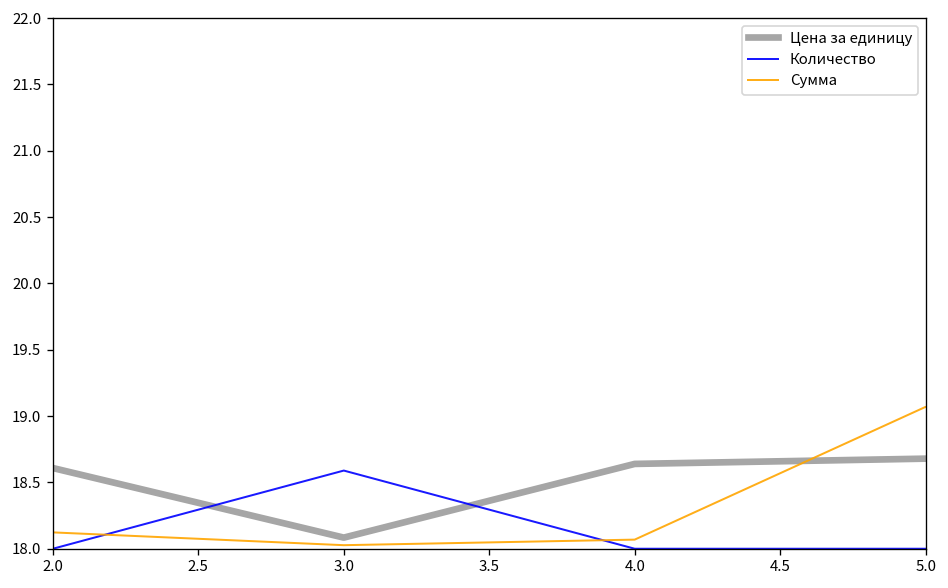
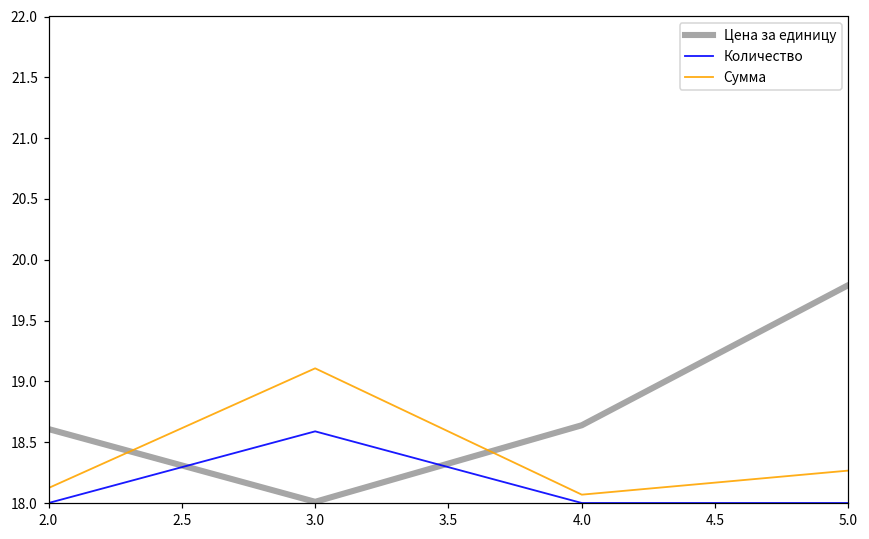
Цена за единицу, 3.0: 18.08 -> 18.01
Сумма, 3.0: 18.03 -> 19.11
Цена за единицу, 5.0: 18.68 -> 19.79
Сумма, 5.0: 19.07 -> 18.27
